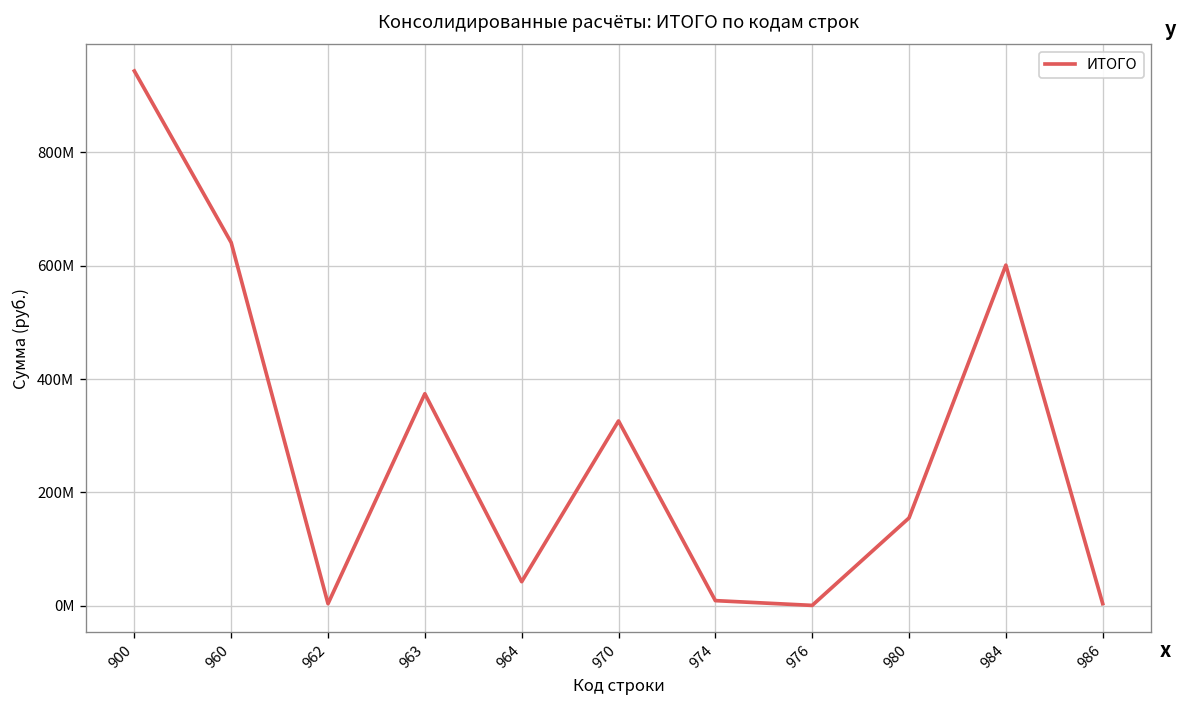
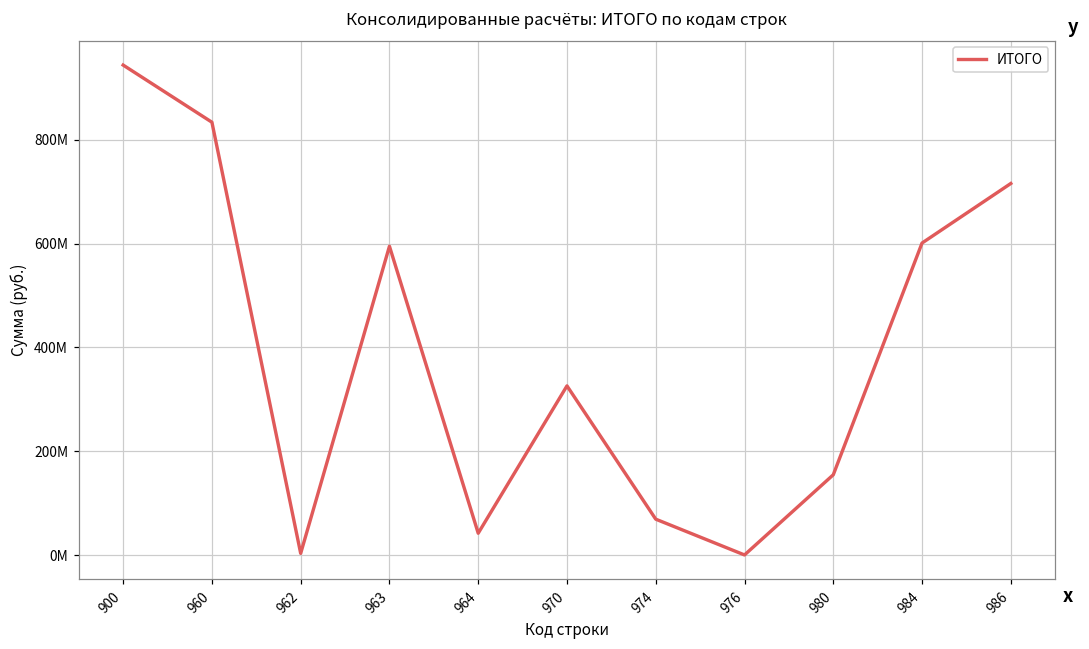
960: 640000000 -> 830000000
963: 370000000 -> 590000000
974: 10000000 -> 70000000
986: 0 -> 720000000
